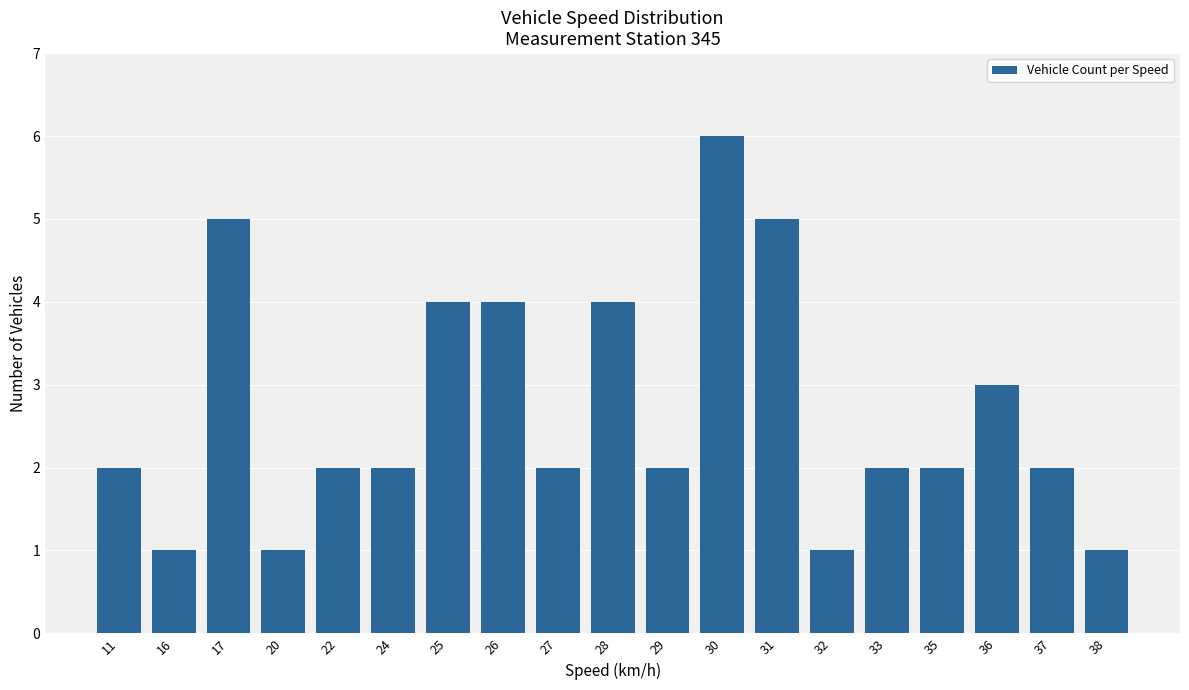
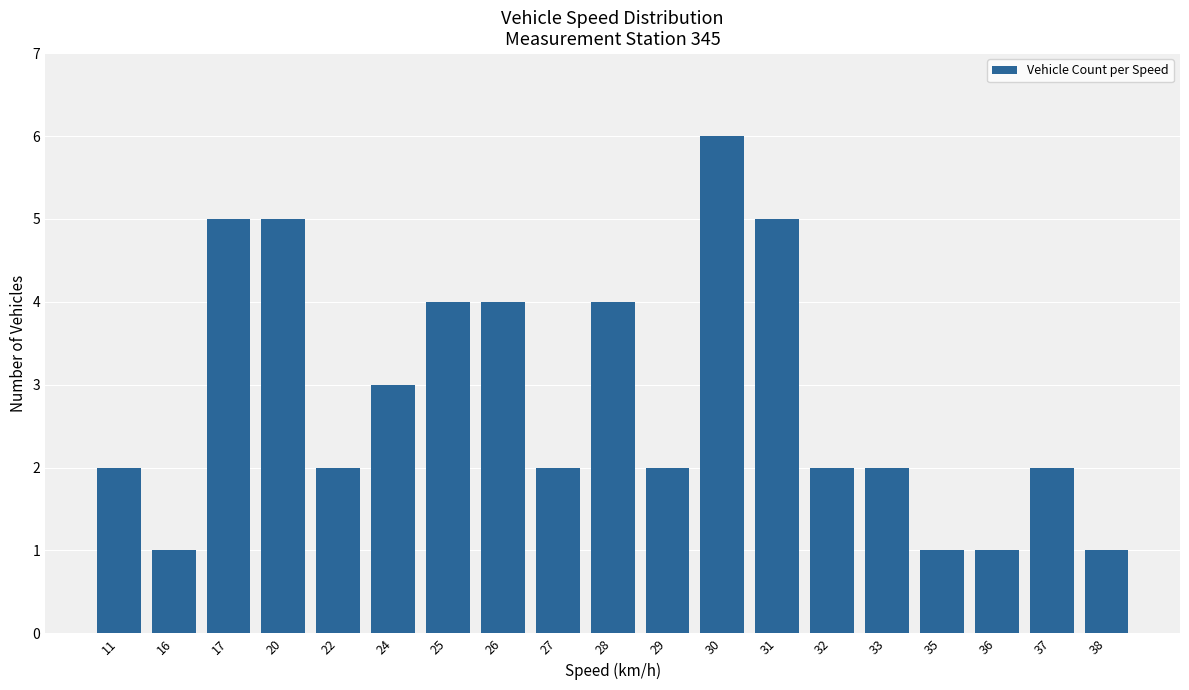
20: 1 -> 5
24: 2 -> 3
32: 1 -> 2
35: 2 -> 1
36: 3 -> 1
